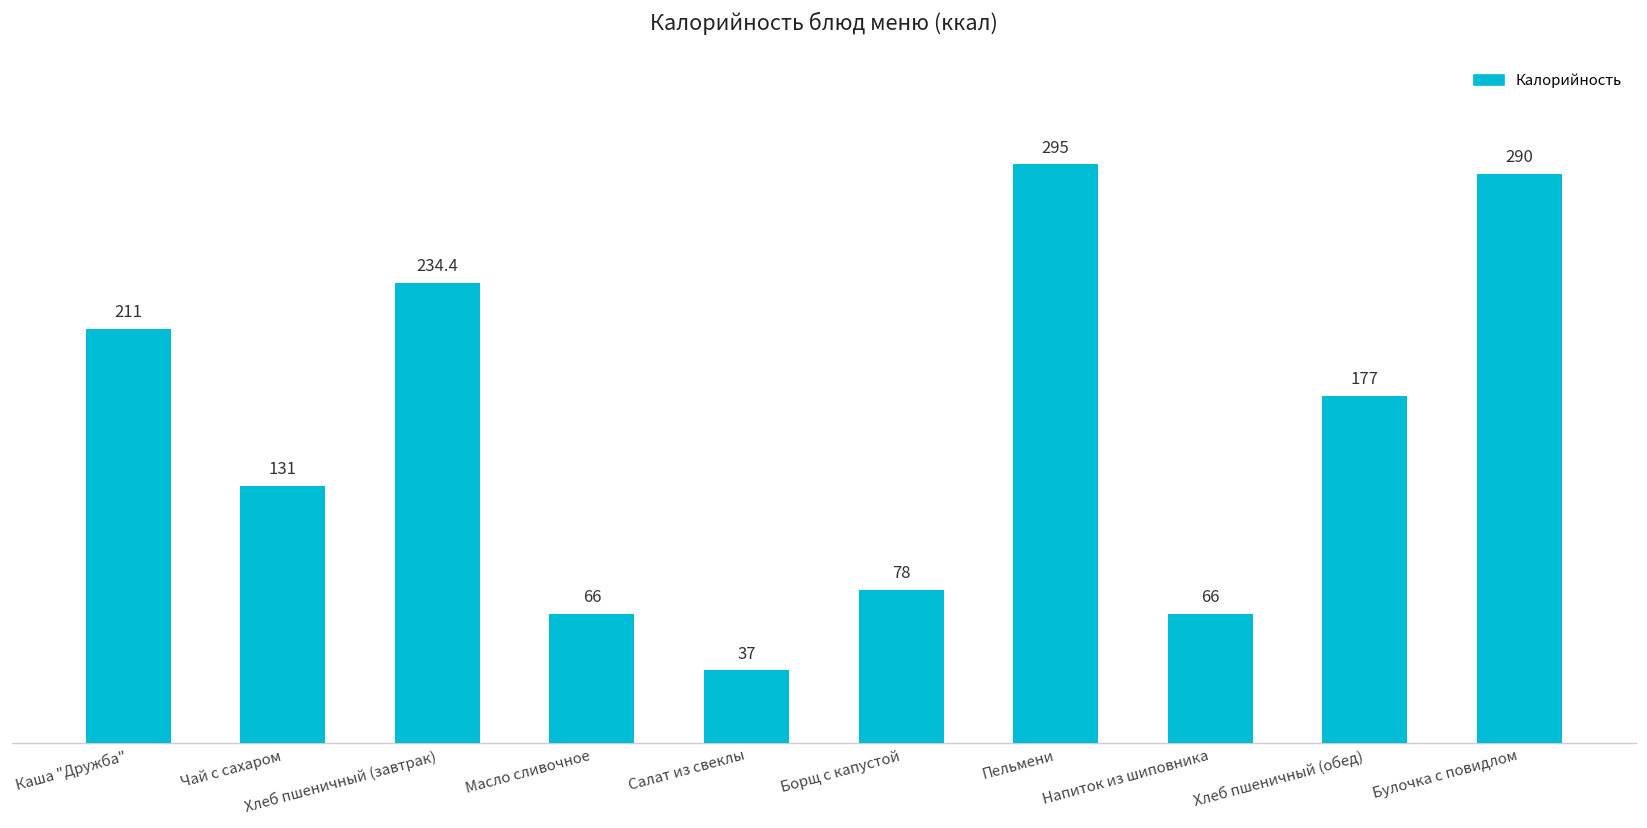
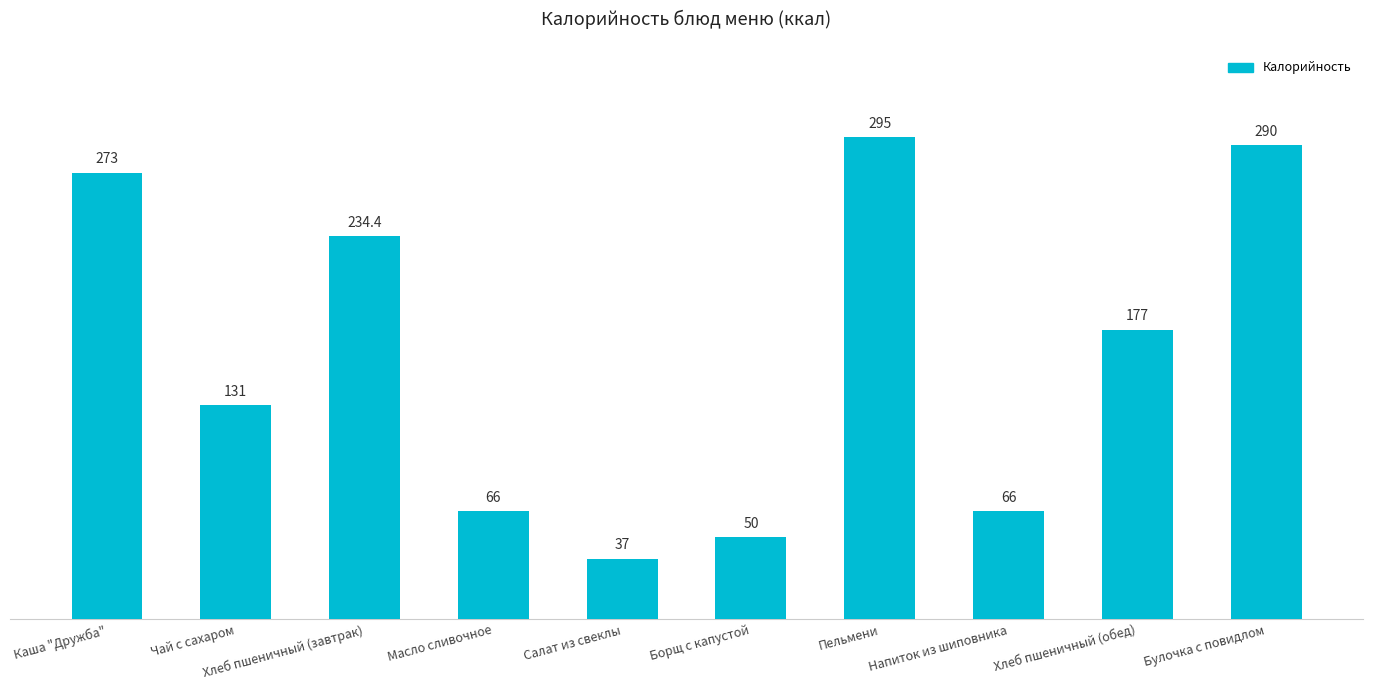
Каша "Дружба": 211 -> 273
Борщ с капустой: 78 -> 50
